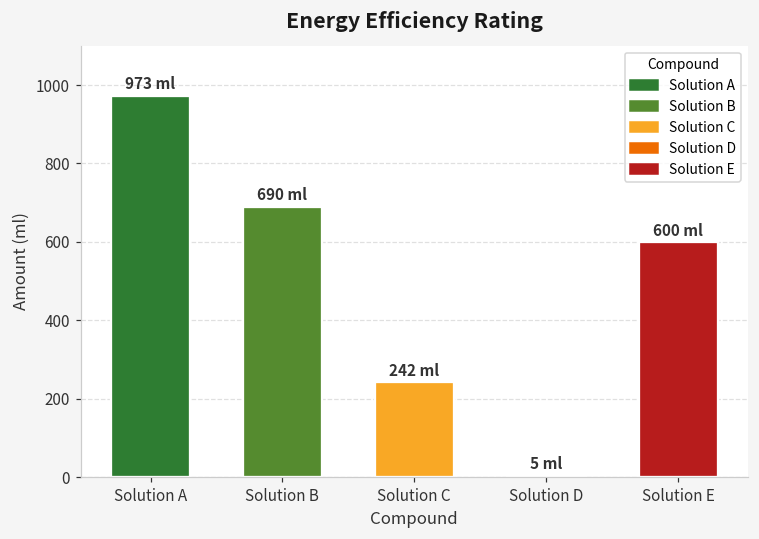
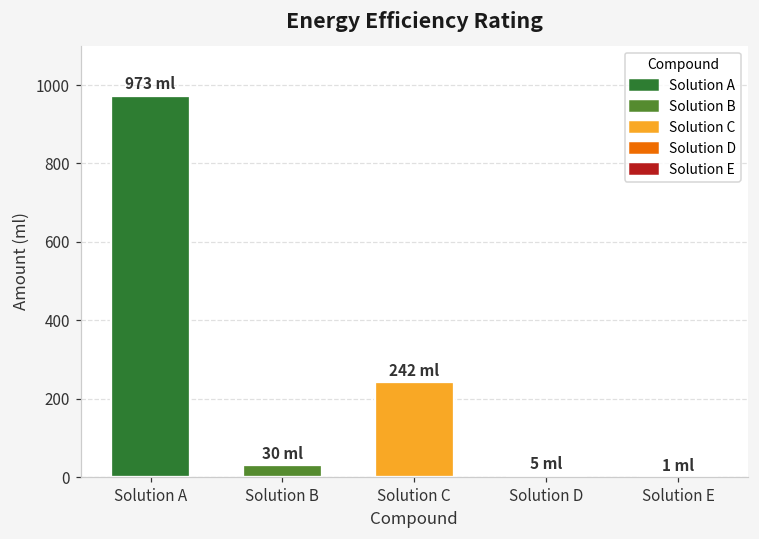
Solution B: 690 -> 30
Solution E: 600 -> 1
